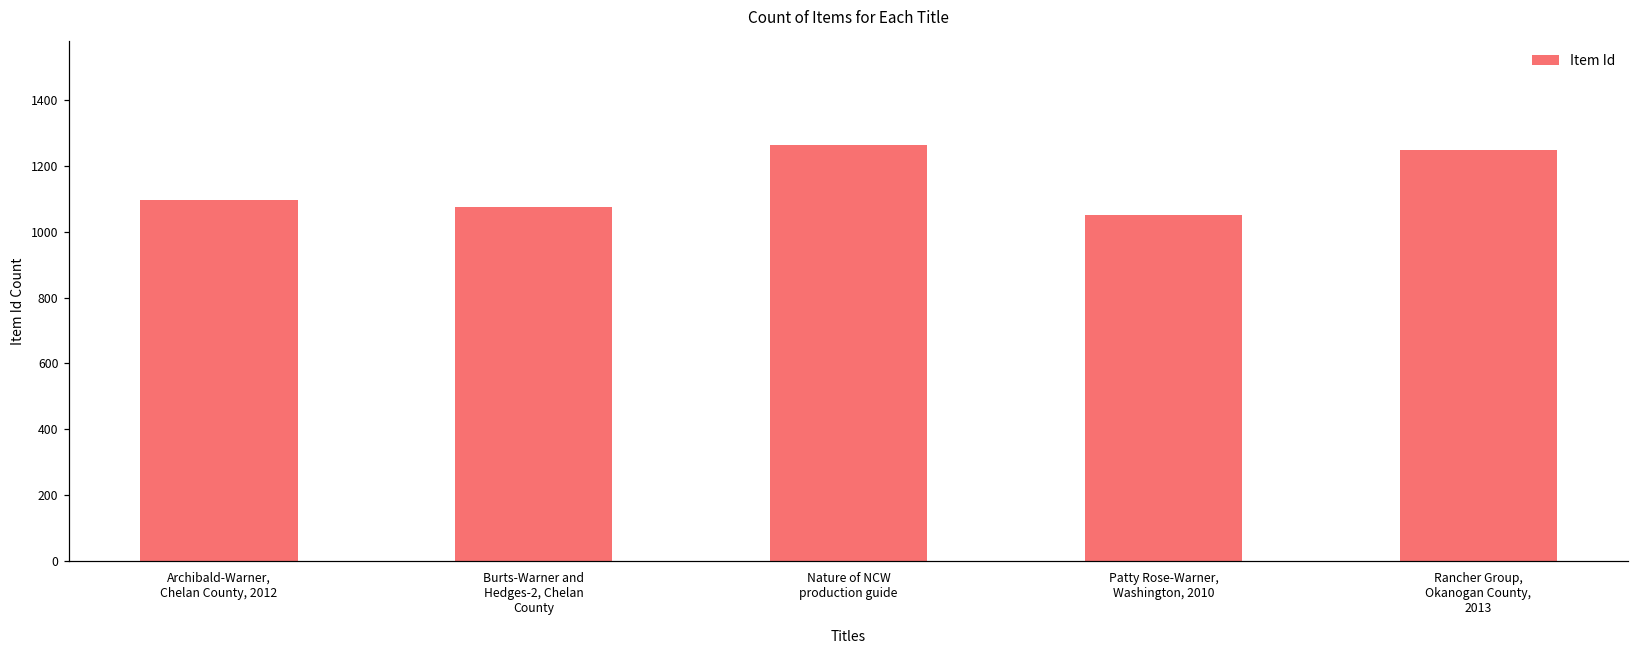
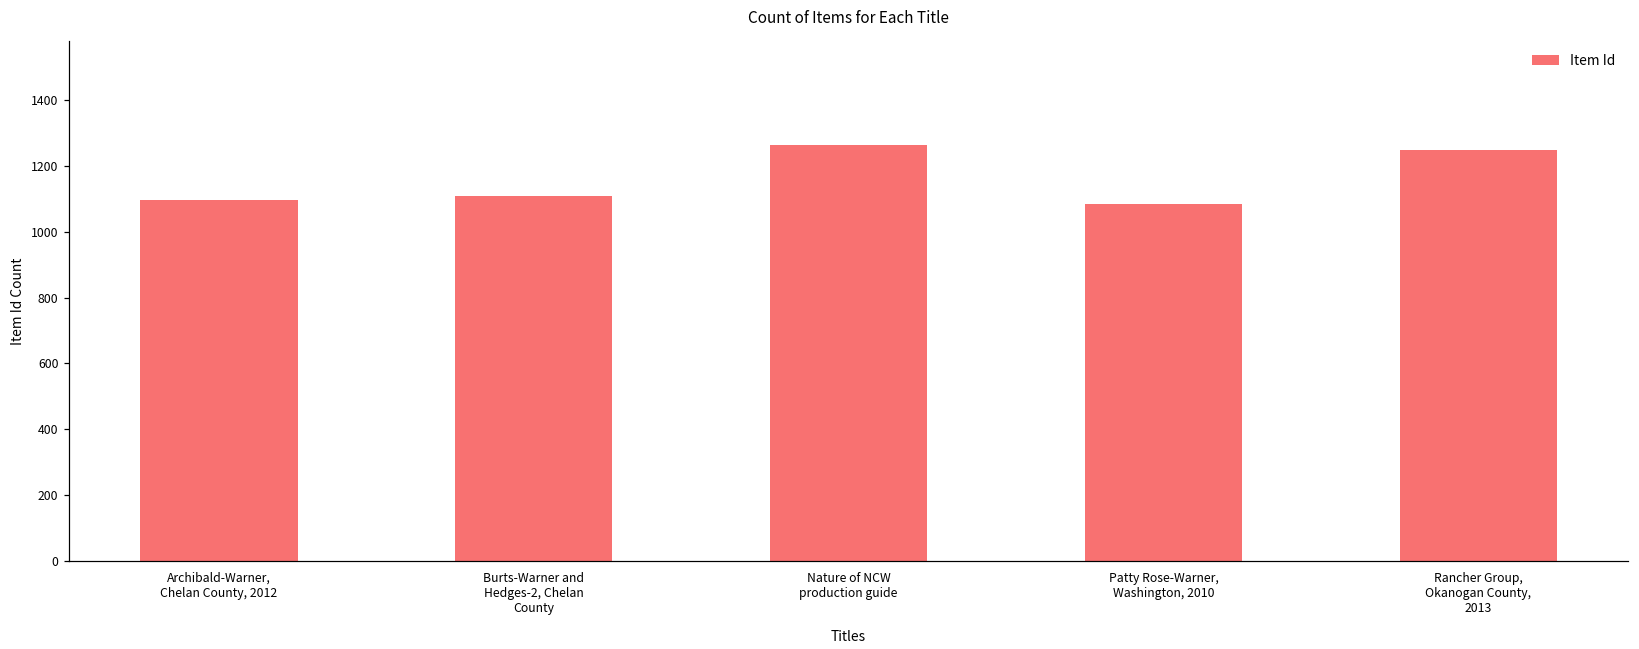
Burts-Warner and Hedges-2, Chelan County: 1080 -> 1110
Patty Rose-Warner, Washington, 2010: 1050 -> 1080
